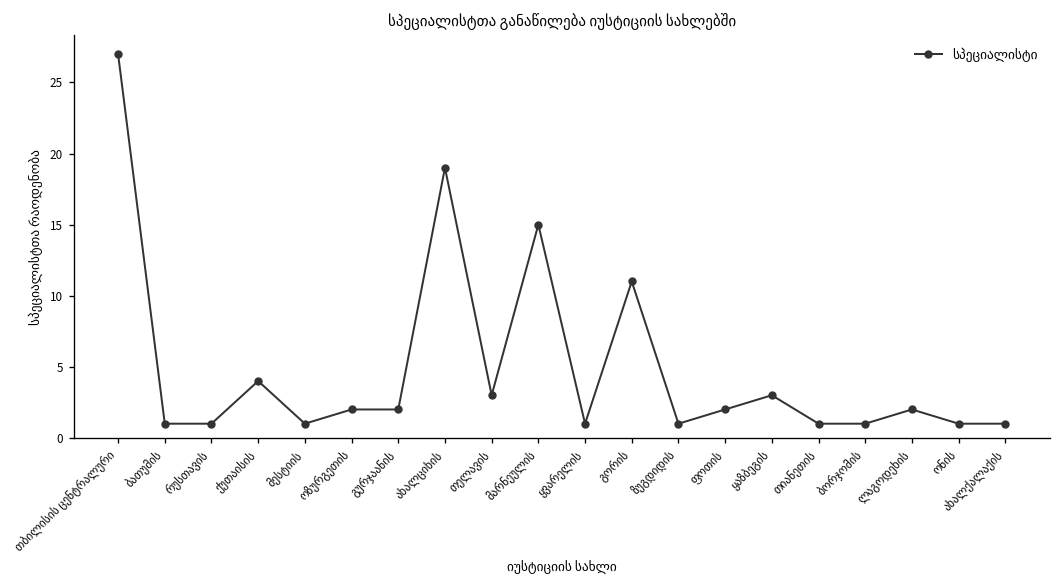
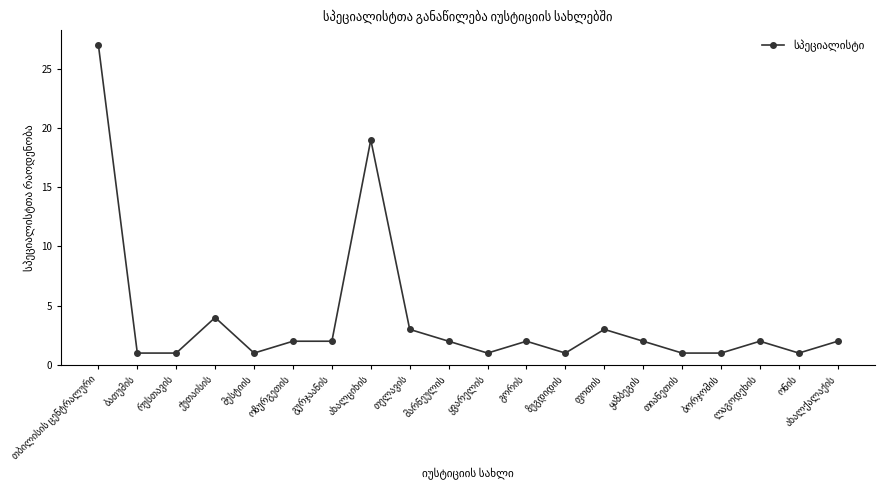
მარნეულის: 15 -> 2
გორის: 11 -> 2
ფოთის: 2 -> 3
ყაზბეგის: 3 -> 2
ახალქალაქის: 1 -> 2
